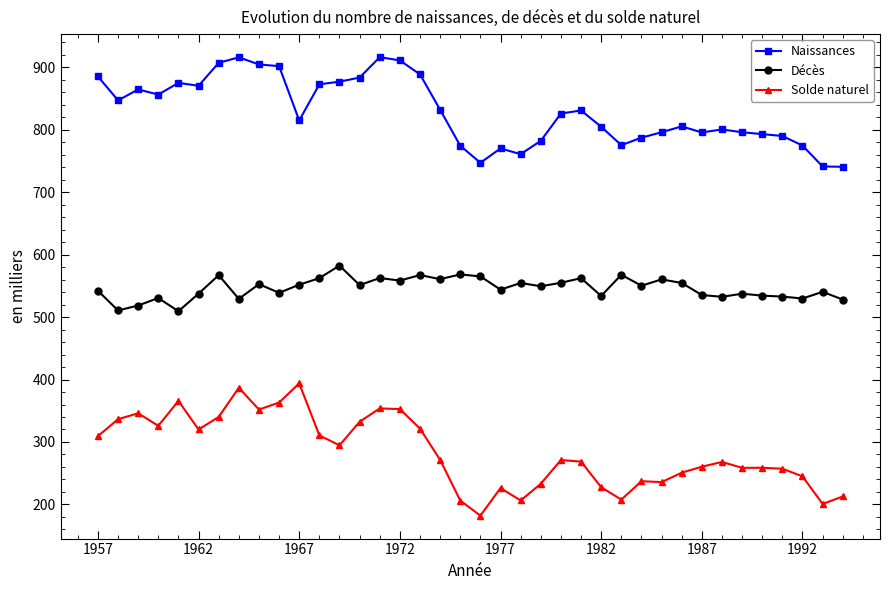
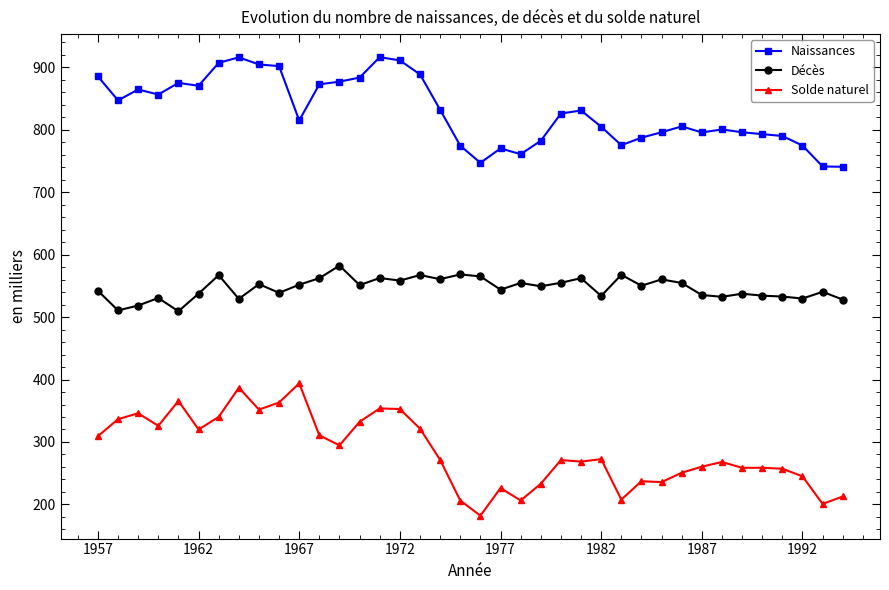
Solde naturel, 1982: 230 -> 270
